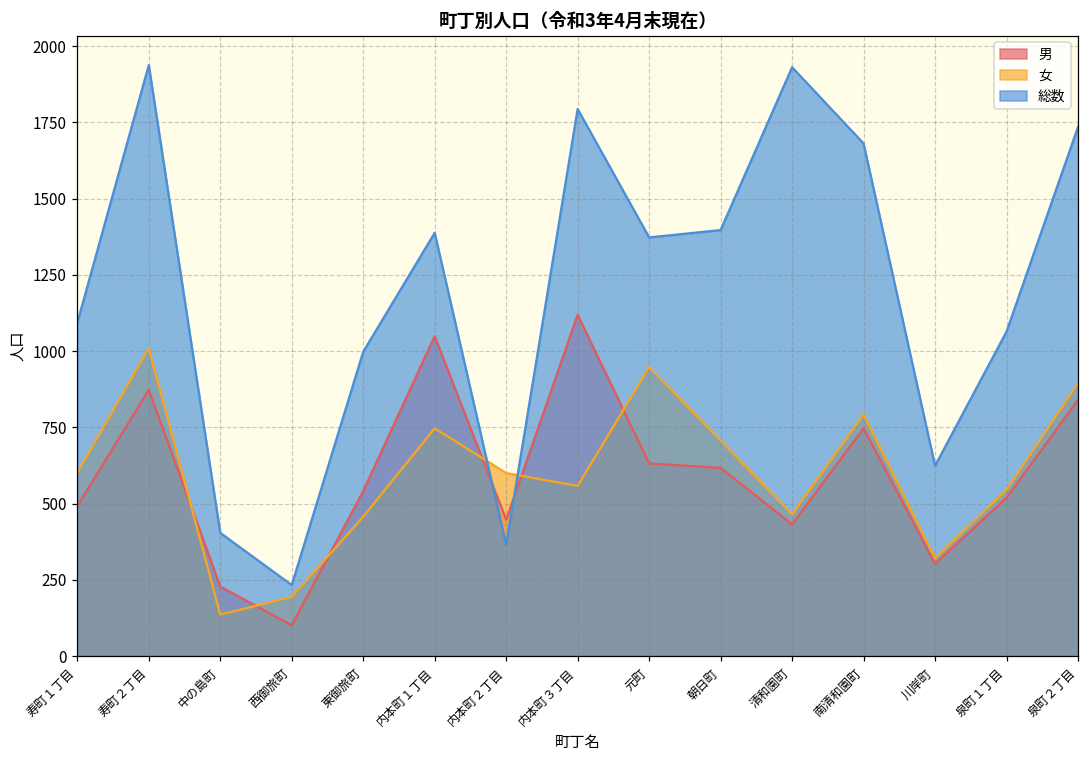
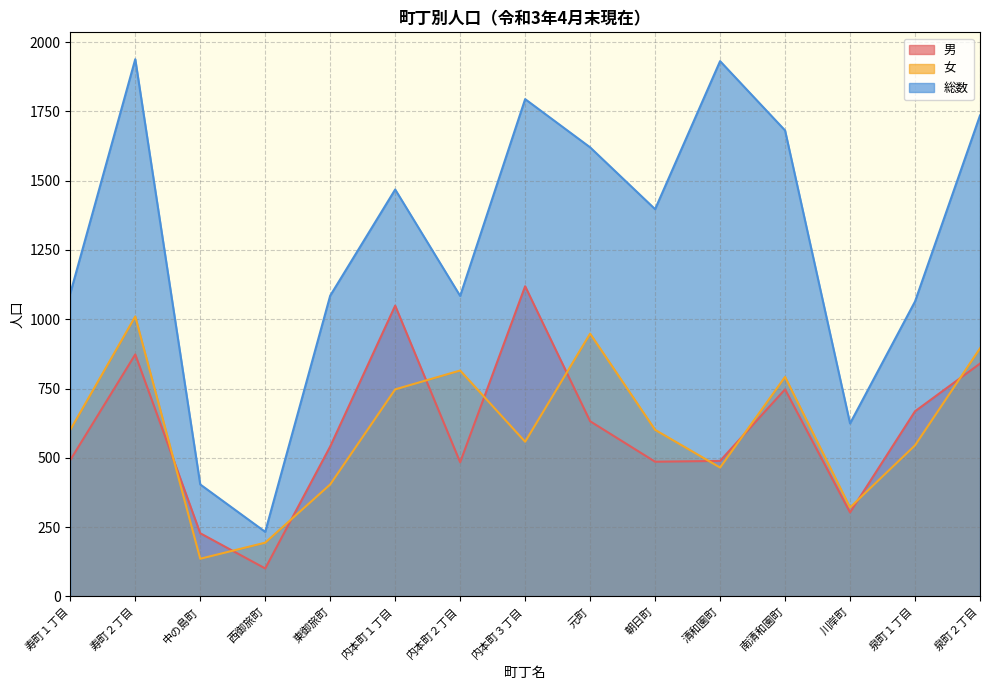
女, 東御旅町: 460 -> 400
総数, 東御旅町: 1000 -> 1090
総数, 内本町１丁目: 1390 -> 1470
男, 内本町２丁目: 450 -> 480
女, 内本町２丁目: 600 -> 820
総数, 内本町２丁目: 370 -> 1080
総数, 元町: 1370 -> 1620
男, 朝日町: 620 -> 490
女, 朝日町: 710 -> 600
男, 清和園町: 430 -> 490
男, 泉町１丁目: 520 -> 670
